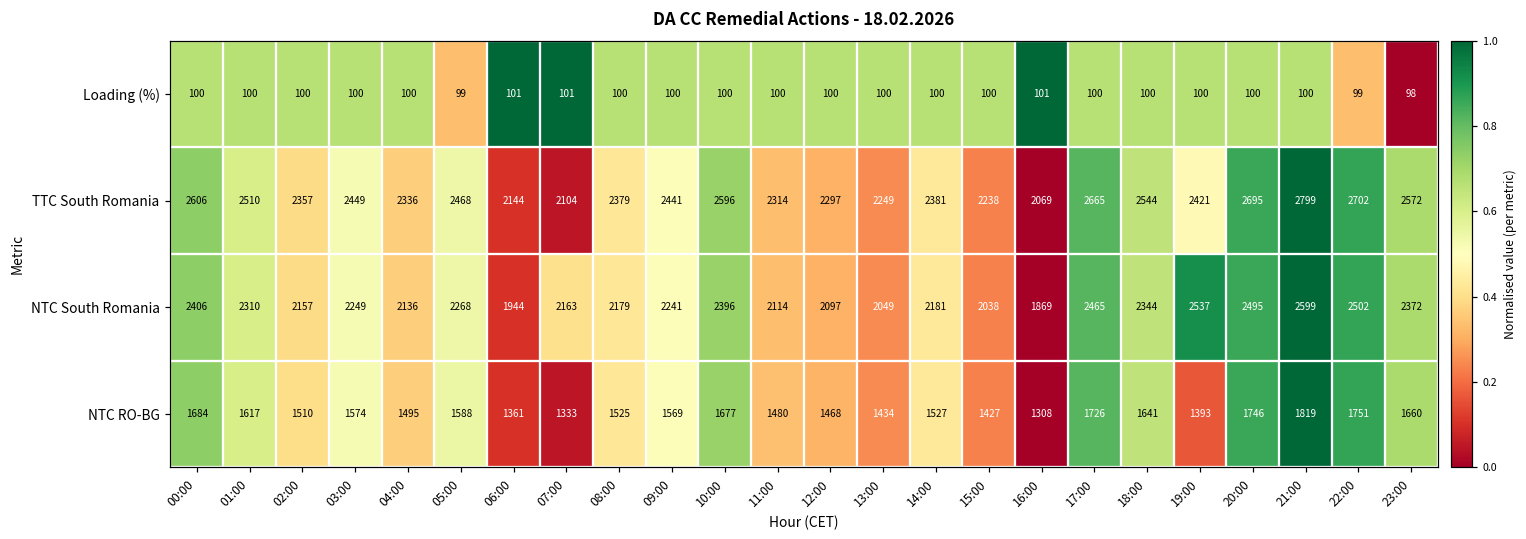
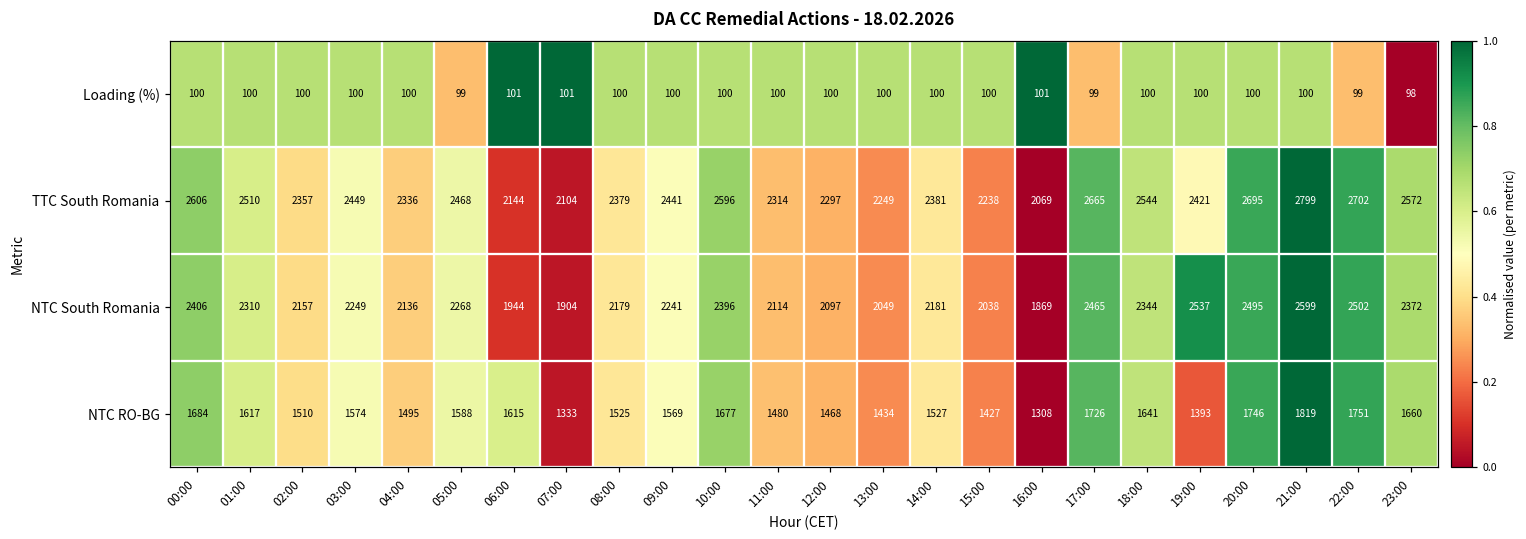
Loading (%), 17:00: 100 -> 99
NTC South Romania, 07:00: 2163 -> 1904
NTC RO-BG, 06:00: 1361 -> 1615
